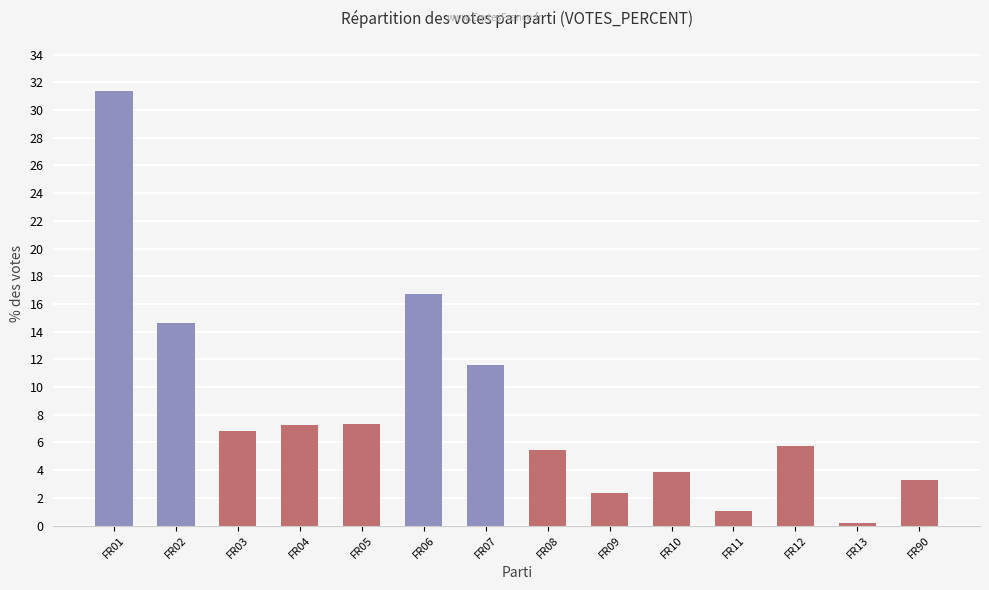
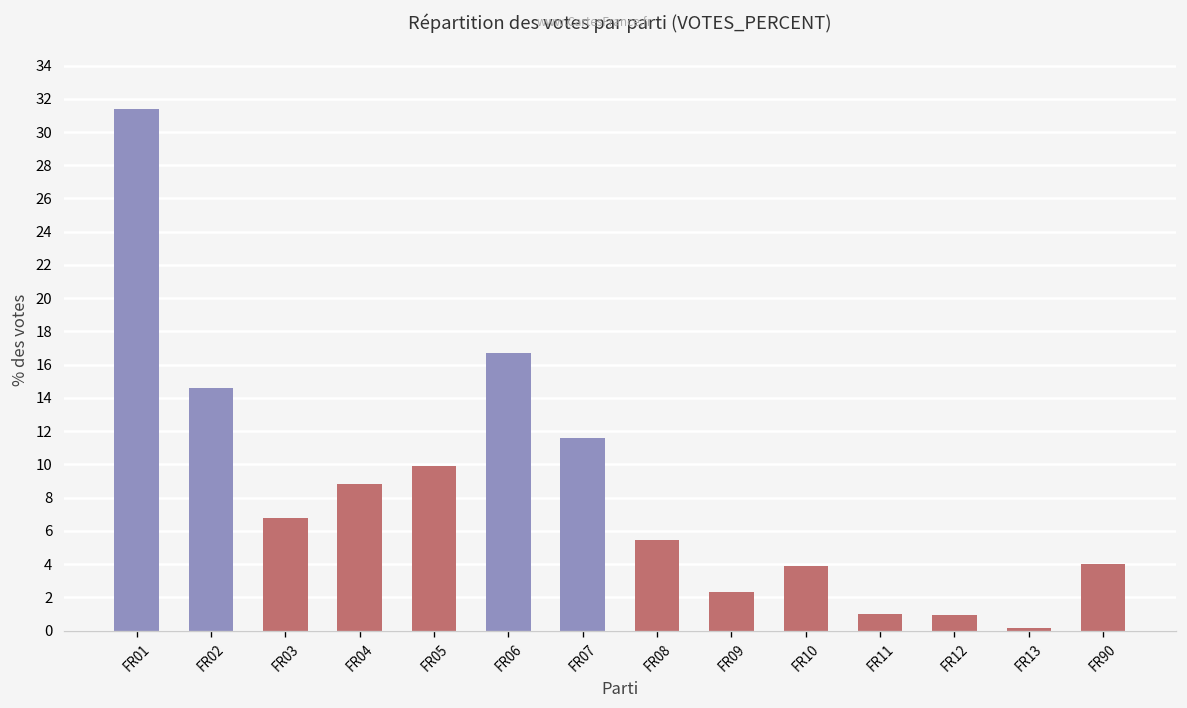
FR04: 7.3 -> 8.8
FR05: 7.4 -> 9.9
FR12: 5.7 -> 0.9
FR90: 3.3 -> 4.0
